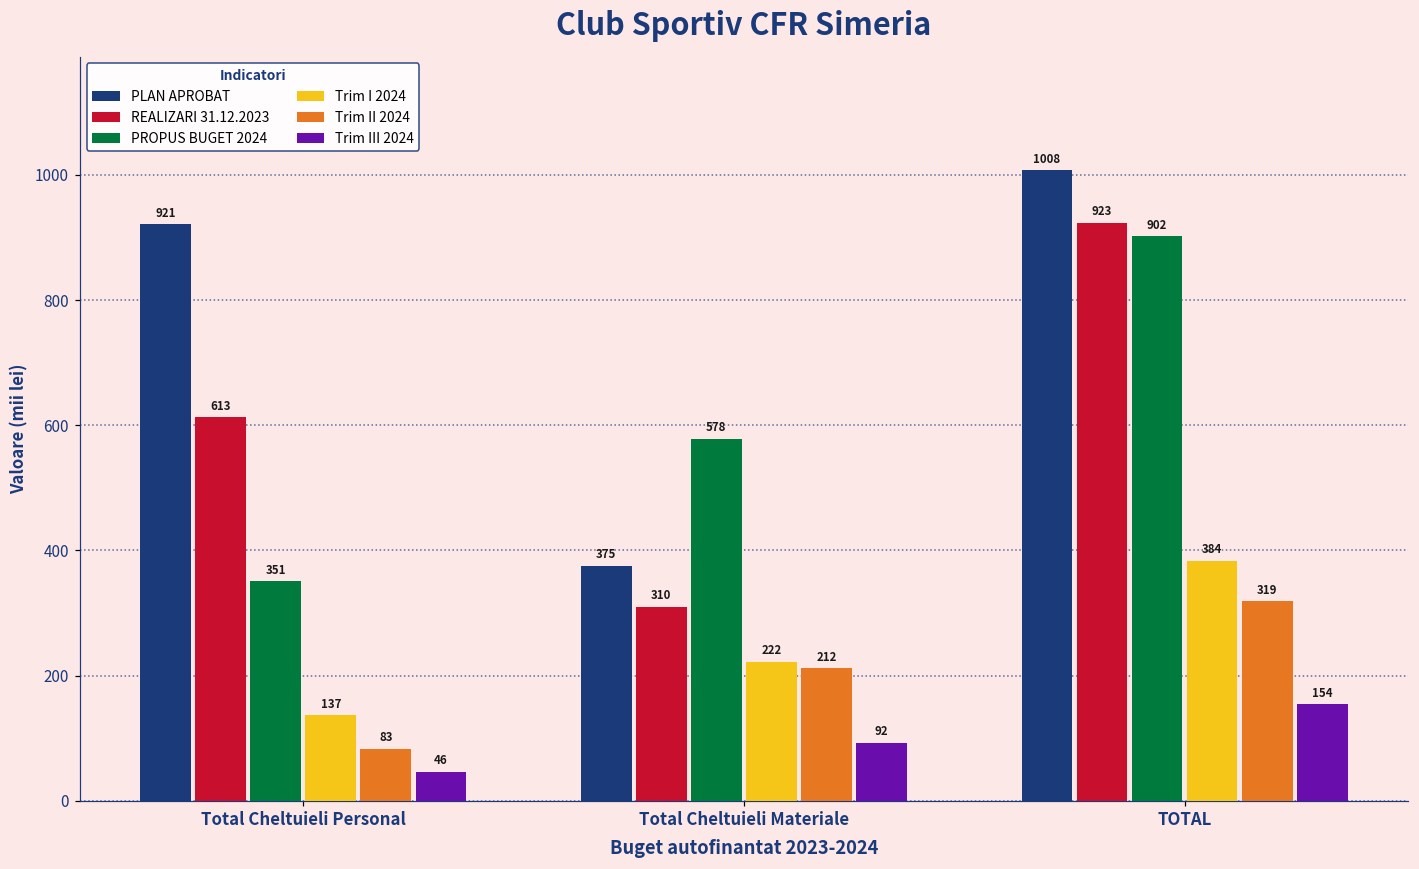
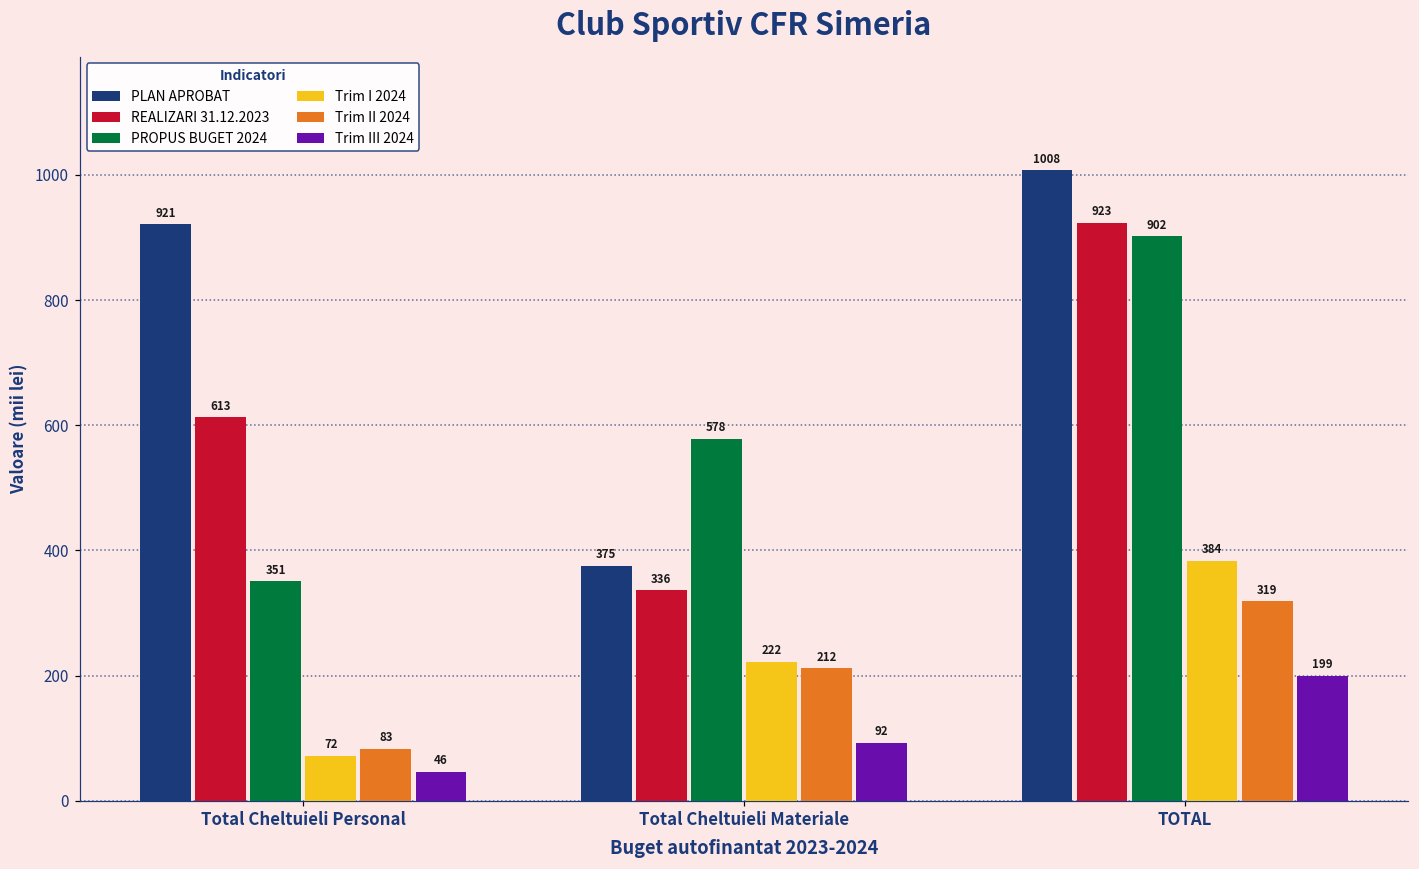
Trim I 2024, Total Cheltuieli Personal: 137 -> 72
REALIZARI 31.12.2023, Total Cheltuieli Materiale: 310 -> 336
Trim III 2024, TOTAL: 154 -> 199
